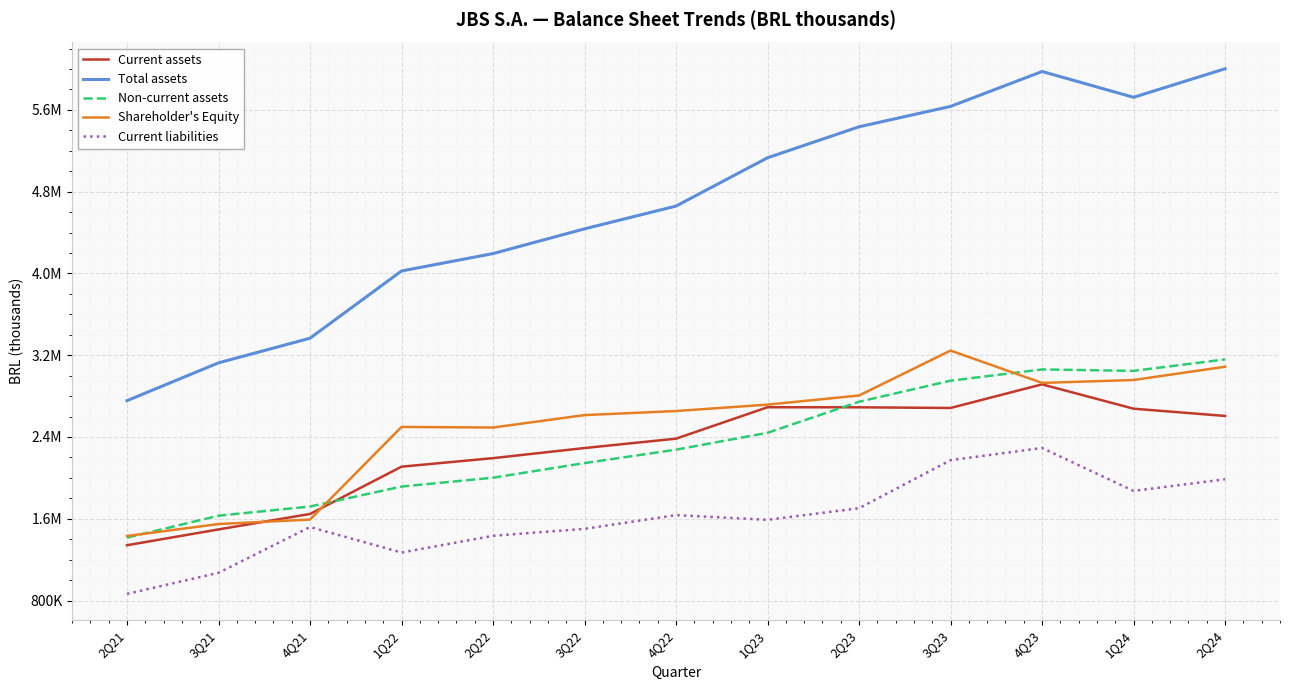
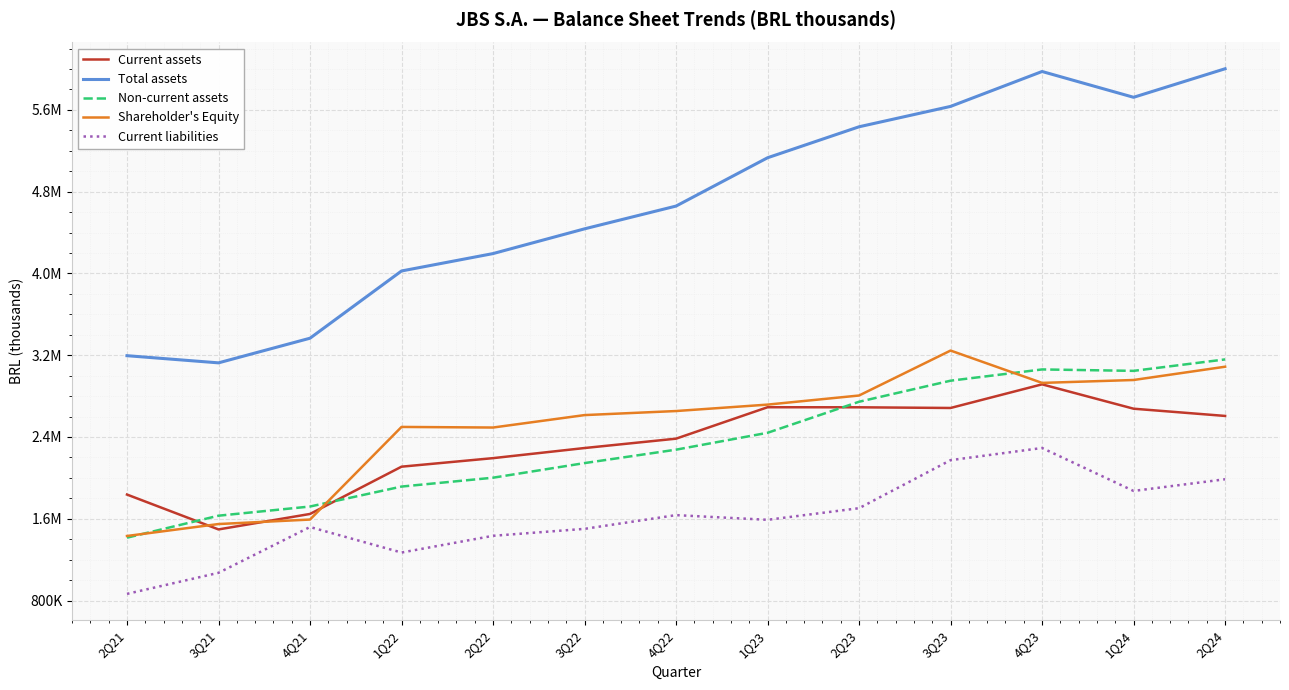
Current assets, 2Q21: 1340000 -> 1840000
Total assets, 2Q21: 2760000 -> 3200000
